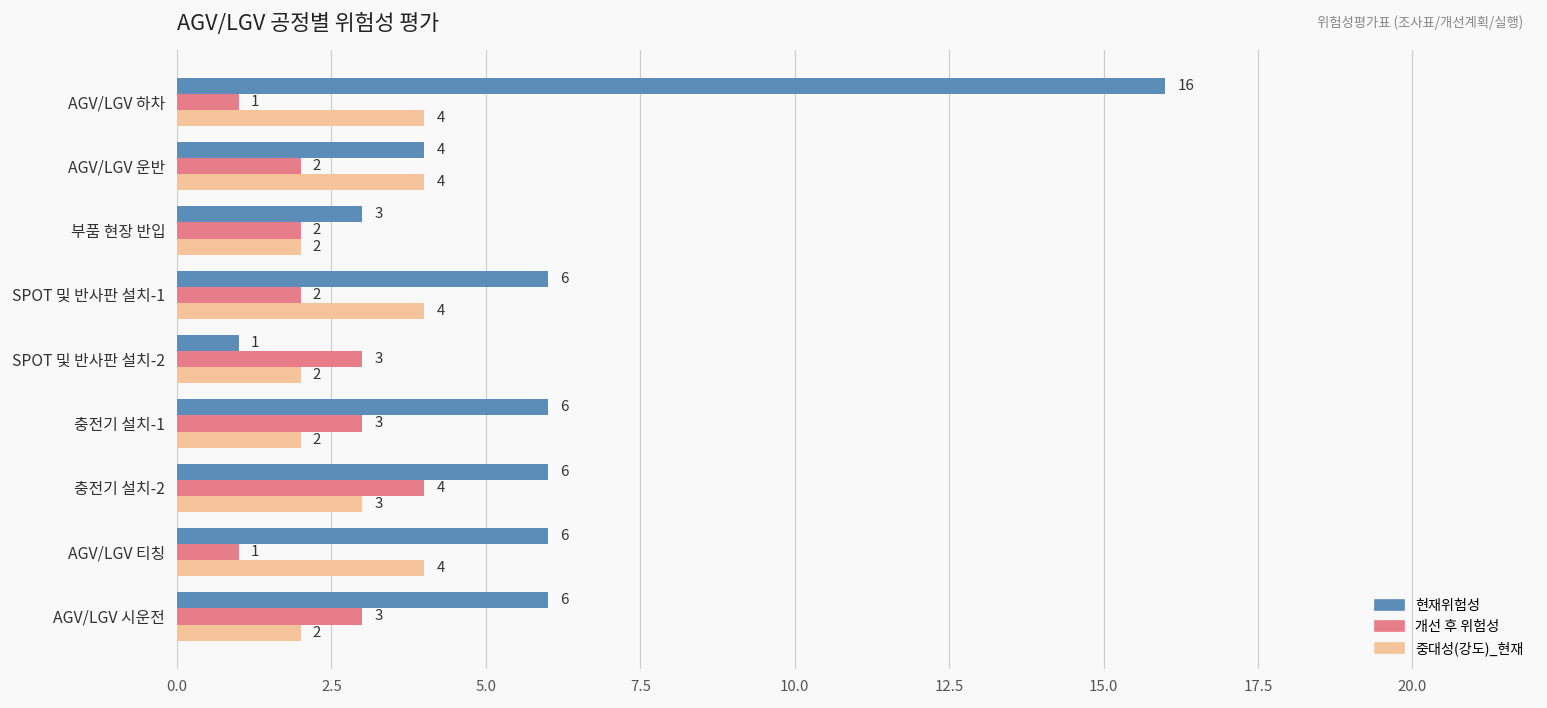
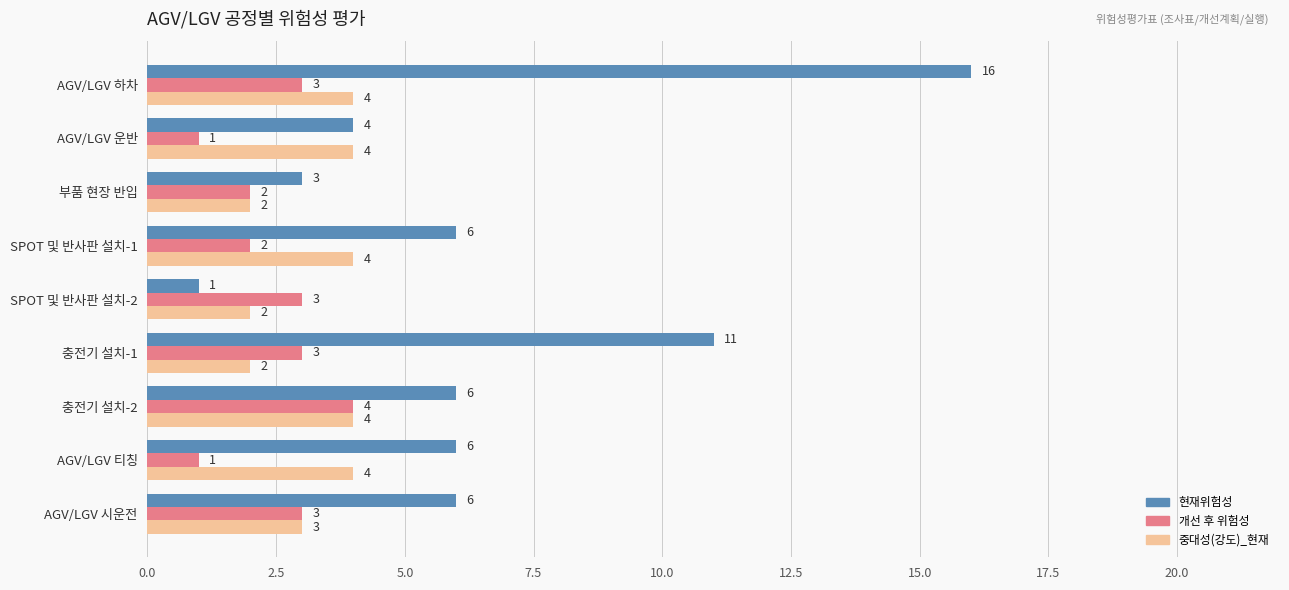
개선 후 위험성, AGV/LGV 하차: 1 -> 3
개선 후 위험성, AGV/LGV 운반: 2 -> 1
현재위험성, 충전기 설치-1: 6 -> 11
중대성(강도)_현재, 충전기 설치-2: 3 -> 4
중대성(강도)_현재, AGV/LGV 시운전: 2 -> 3
